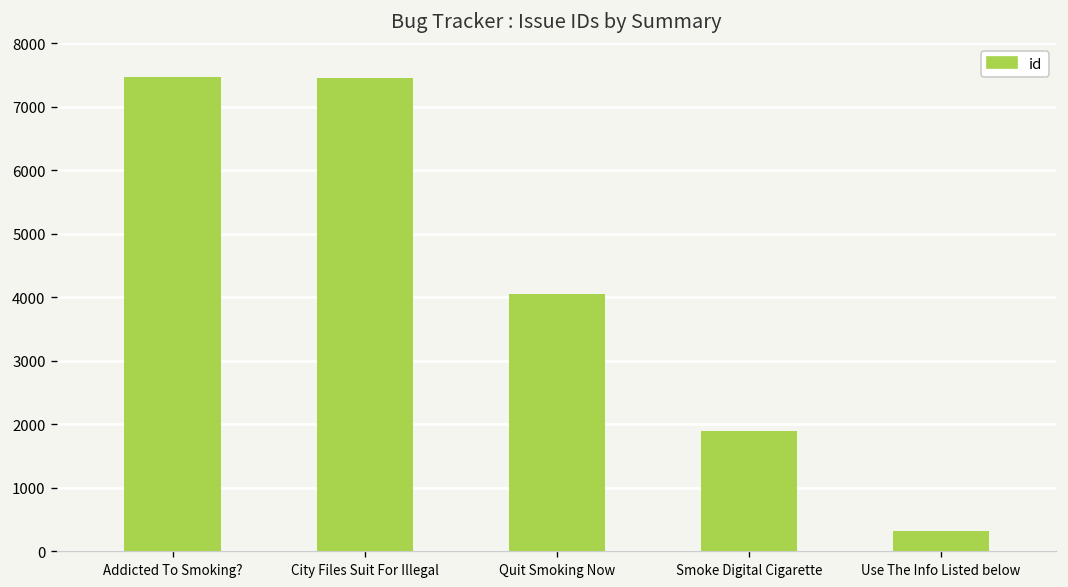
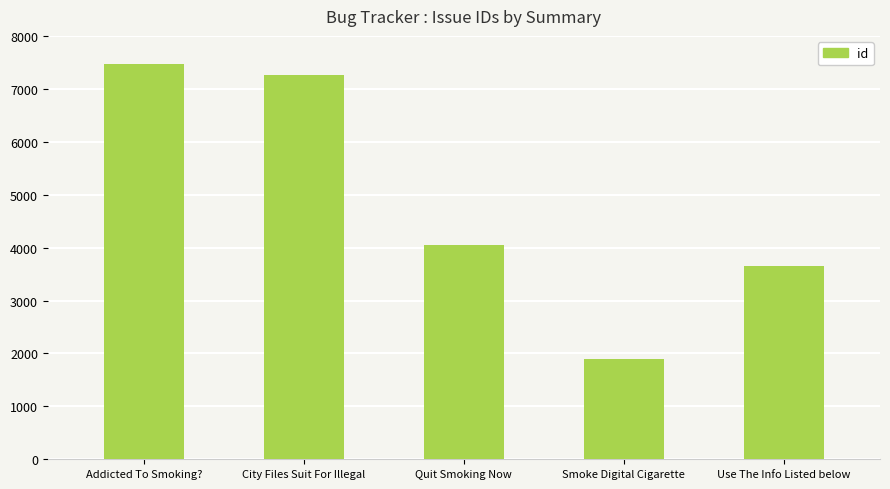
City Files Suit For Illegal: 7500 -> 7300
Use The Info Listed below: 300 -> 3700
